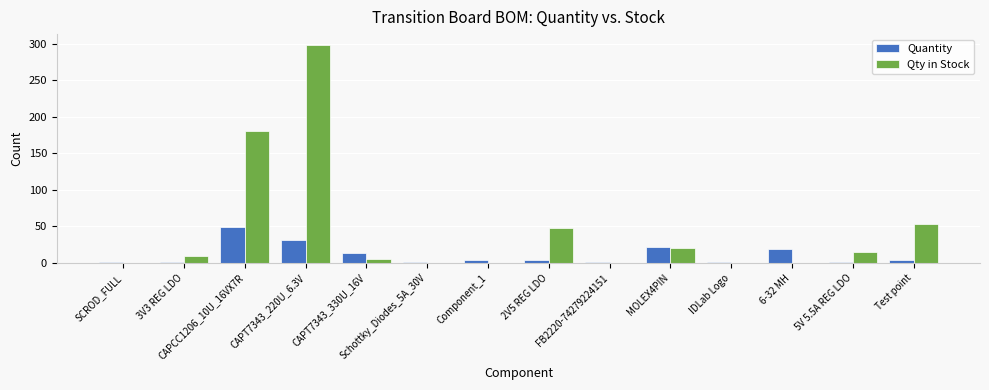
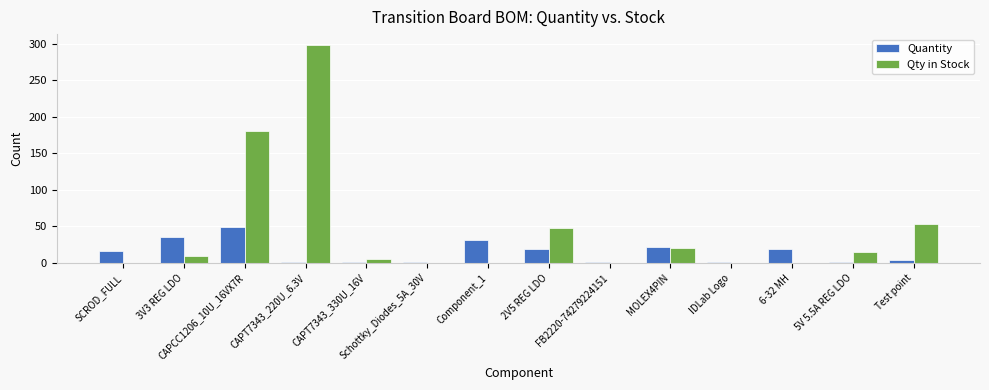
Quantity, SCROD_FULL: 0 -> 20
Quantity, 3V3 REG LDO: 0 -> 40
Quantity, CAPT7343_220U_6.3V: 30 -> 0
Quantity, CAPT7343_330U_16V: 10 -> 0
Quantity, Component_1: 0 -> 30
Quantity, 2V5 REG LDO: 0 -> 20
